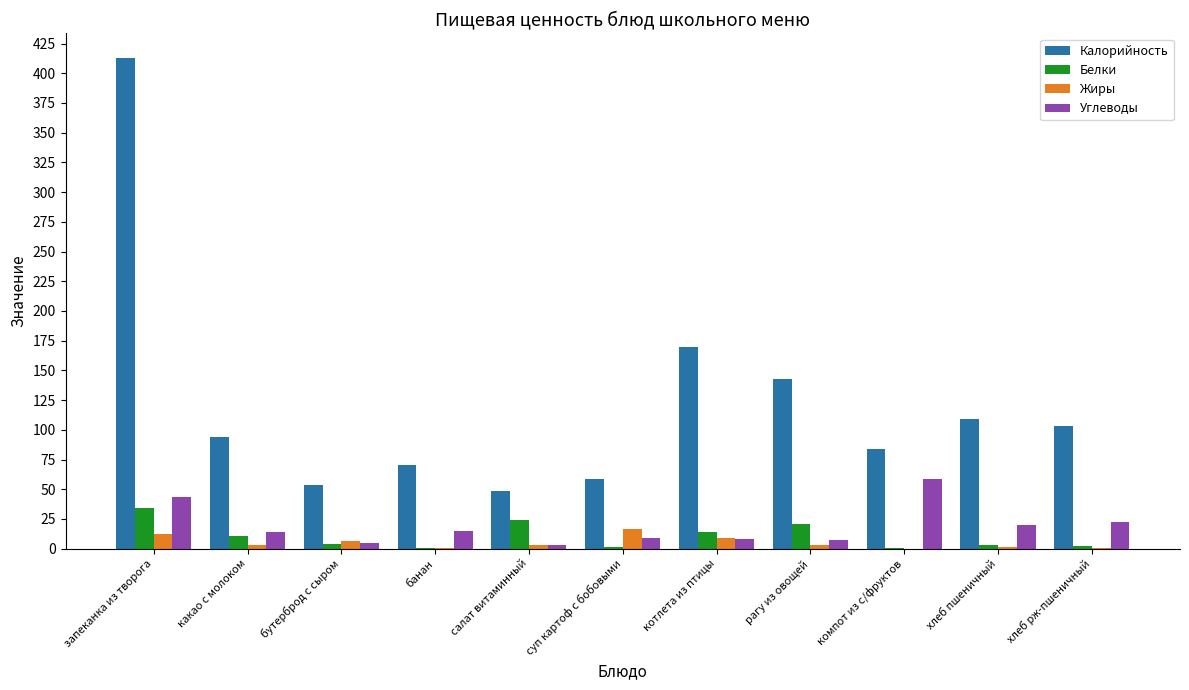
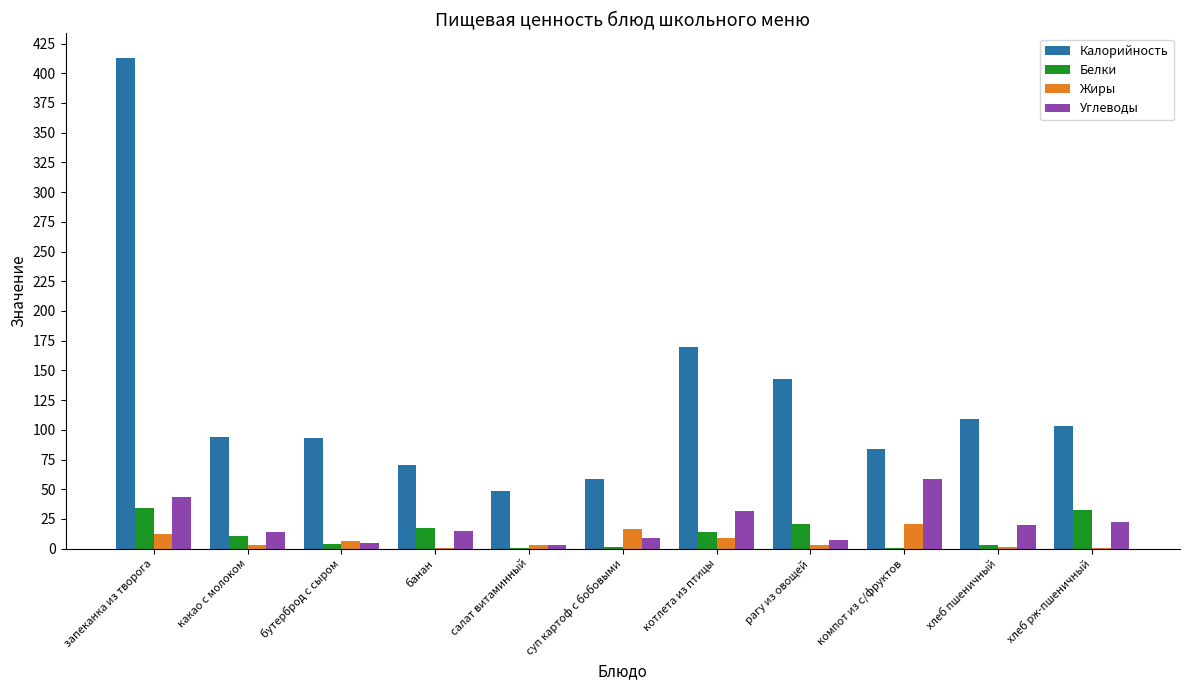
Калорийность, бутерброд с сыром: 54 -> 93
Белки, банан: 1 -> 18
Белки, салат витаминный: 24 -> 1
Углеводы, котлета из птицы: 8 -> 32
Жиры, компот из с/фруктов: 0 -> 21
Белки, хлеб рж-пшеничный: 3 -> 32
